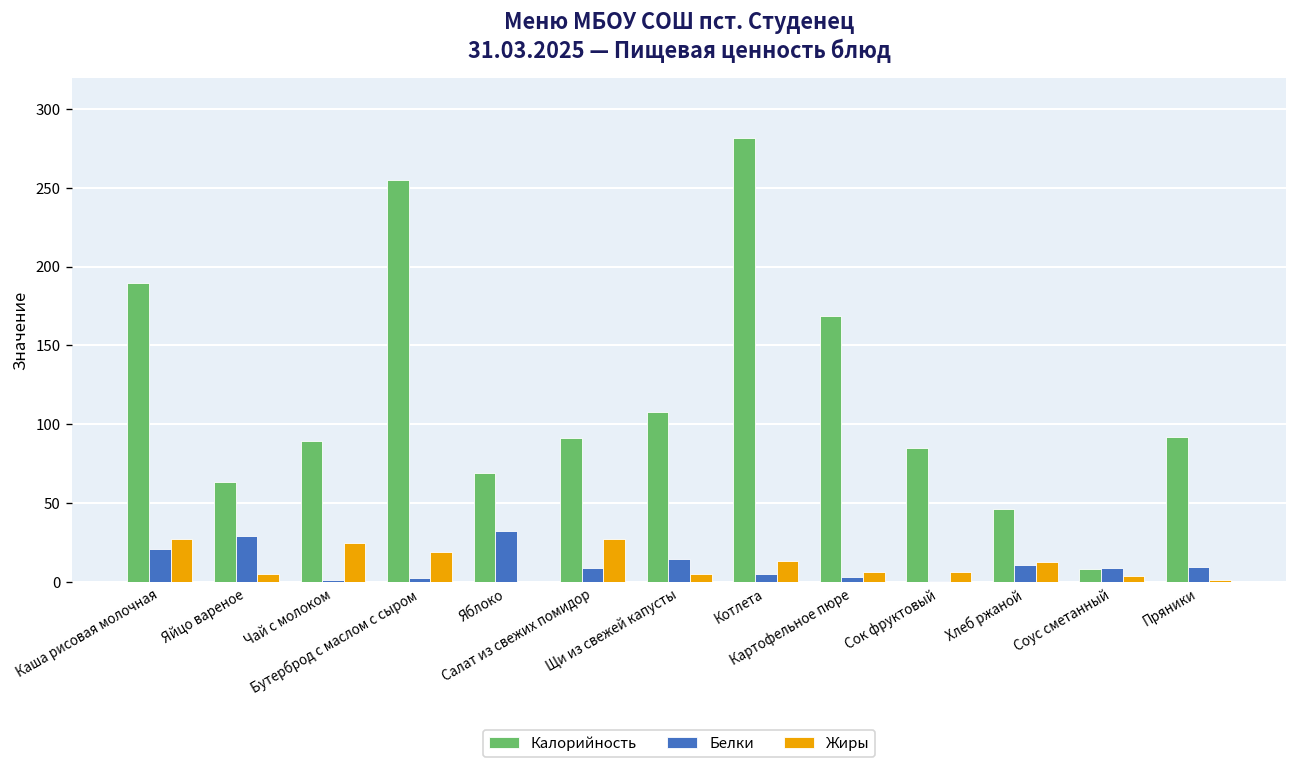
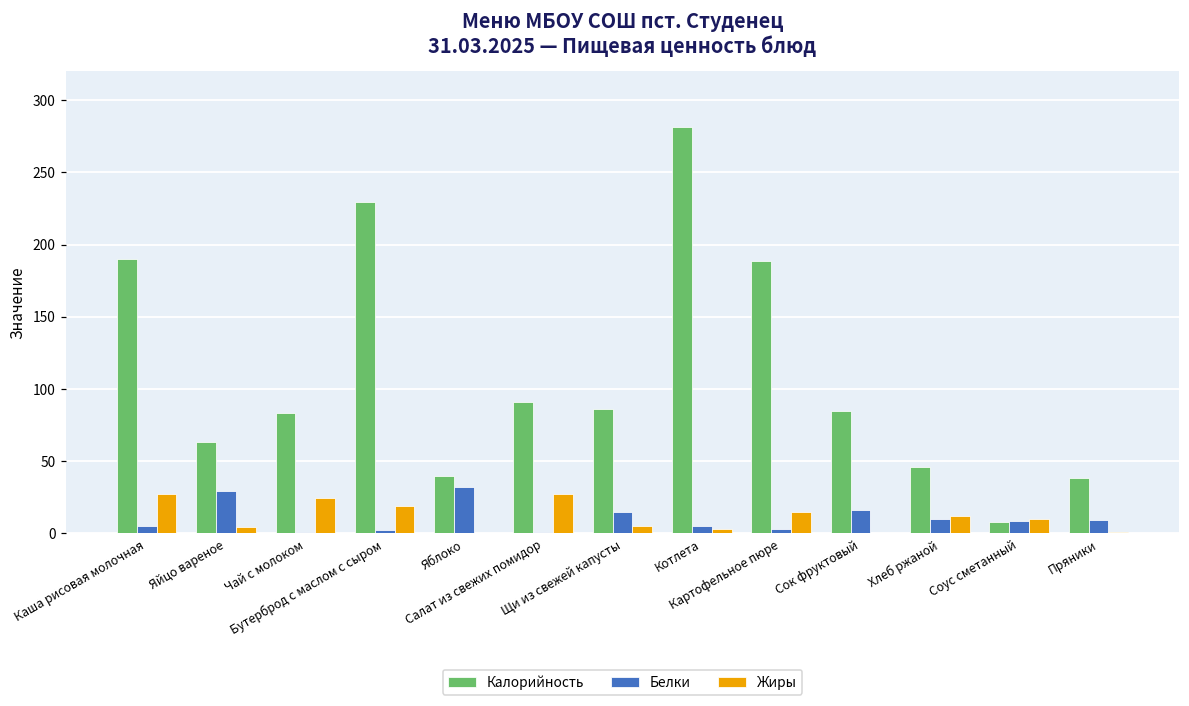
Белки, Каша рисовая молочная: 21 -> 5
Калорийность, Чай с молоком: 89 -> 83
Калорийность, Бутерброд с маслом с сыром: 255 -> 230
Калорийность, Яблоко: 69 -> 40
Белки, Салат из свежих помидор: 9 -> 1
Калорийность, Щи из свежей капусты: 108 -> 86
Жиры, Котлета: 13 -> 3
Калорийность, Картофельное пюре: 168 -> 189
Жиры, Картофельное пюре: 6 -> 15
Белки, Сок фруктовый: 0 -> 16
Жиры, Сок фруктовый: 6 -> 0
Жиры, Соус сметанный: 4 -> 10
Калорийность, Пряники: 92 -> 39
